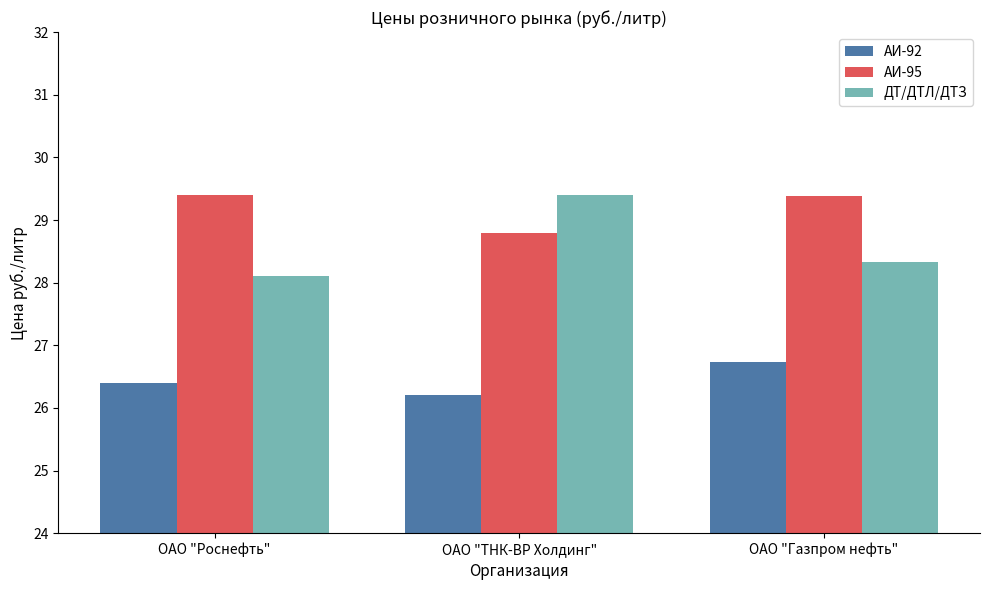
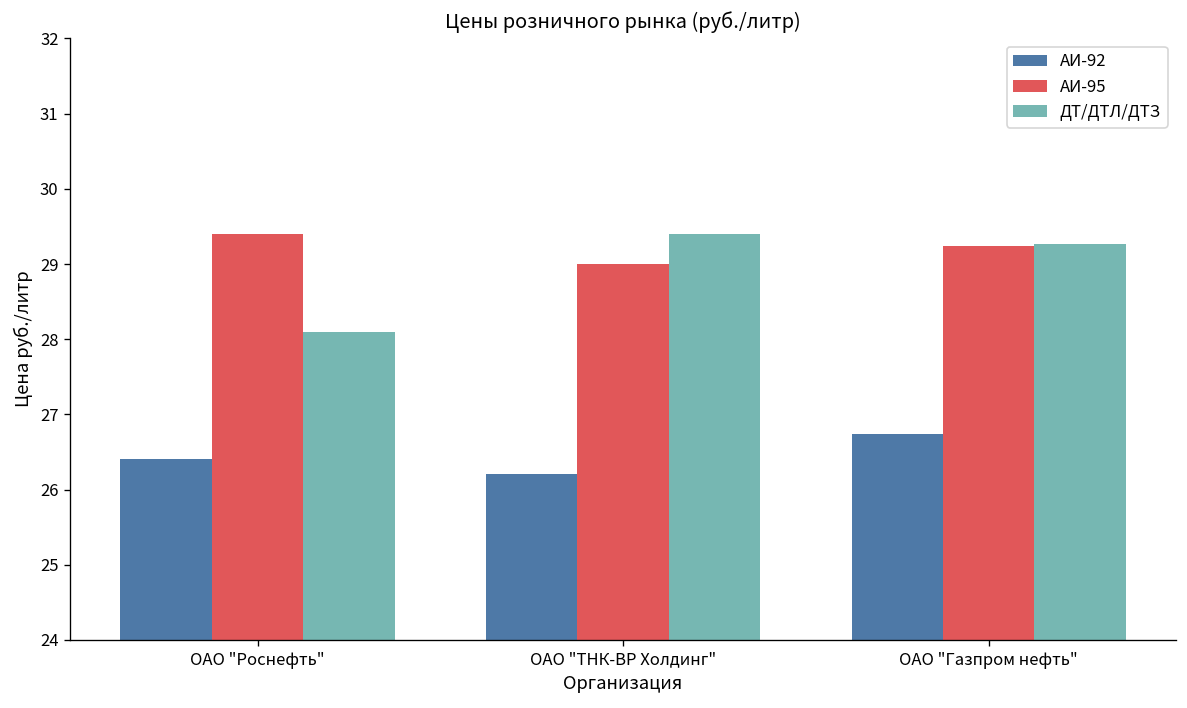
АИ-95, ОАО "ТНК-ВР Холдинг": 28.8 -> 29.0
АИ-95, ОАО "Газпром нефть": 29.4 -> 29.2
ДТ/ДТЛ/ДТЗ, ОАО "Газпром нефть": 28.3 -> 29.3
